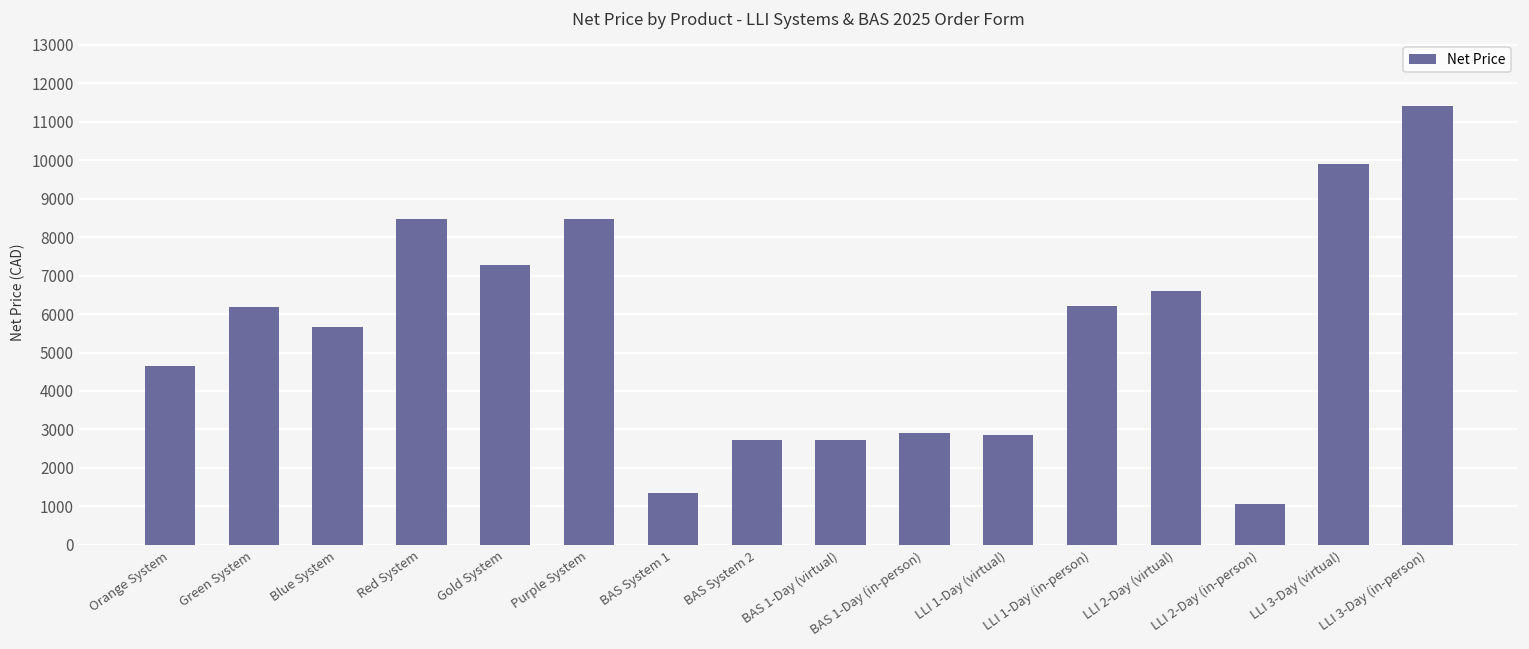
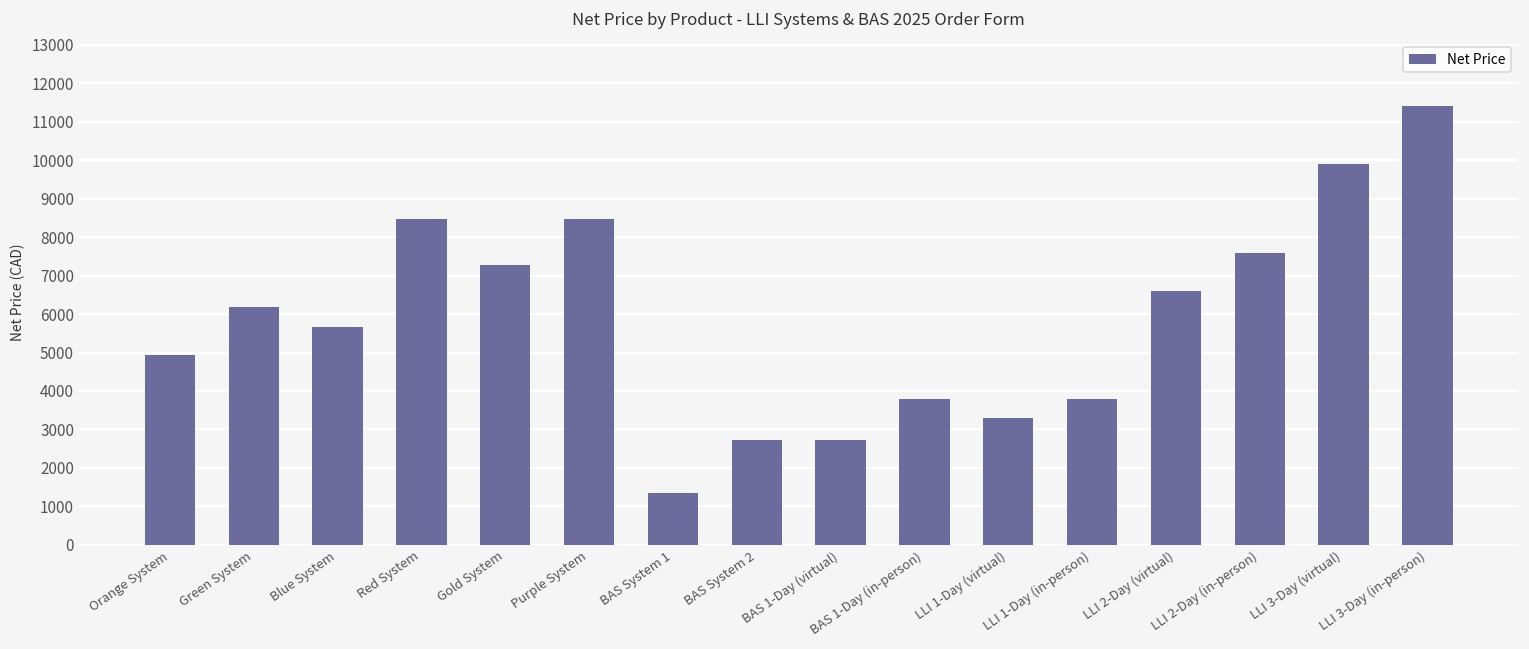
Orange System: 4600 -> 4900
BAS 1-Day (in-person): 2900 -> 3800
LLI 1-Day (virtual): 2800 -> 3300
LLI 1-Day (in-person): 6200 -> 3800
LLI 2-Day (in-person): 1100 -> 7600
